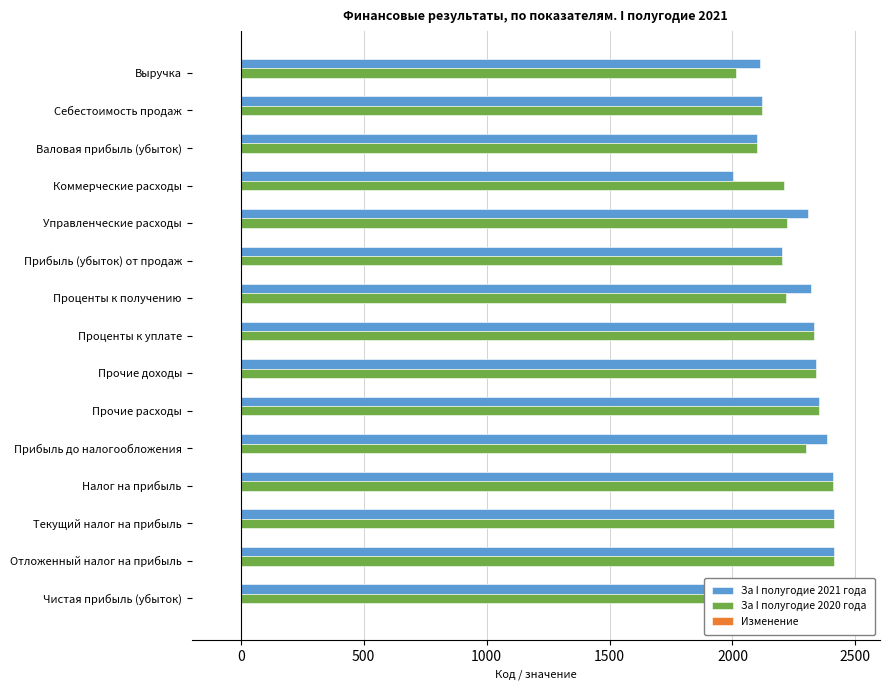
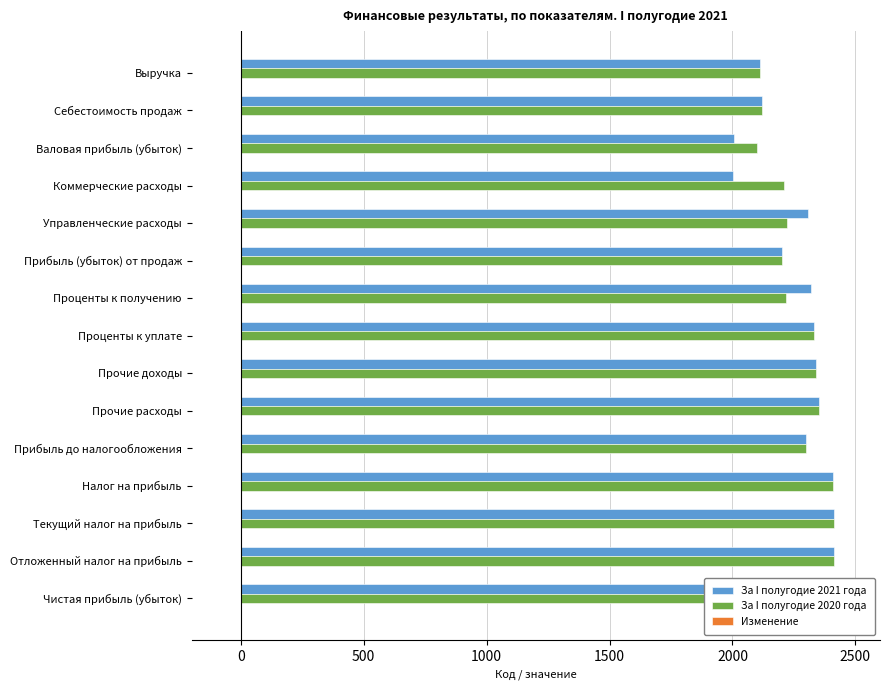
За I полугодие 2020 года, Выручка: 2020 -> 2110
За I полугодие 2021 года, Валовая прибыль (убыток): 2100 -> 2010
За I полугодие 2021 года, Прибыль до налогообложения: 2380 -> 2300
